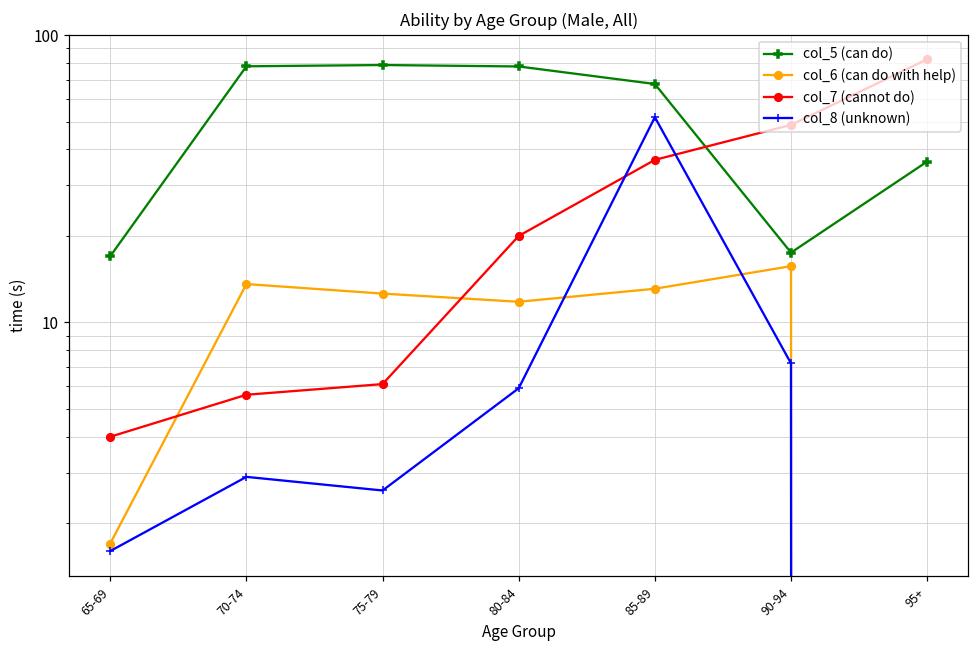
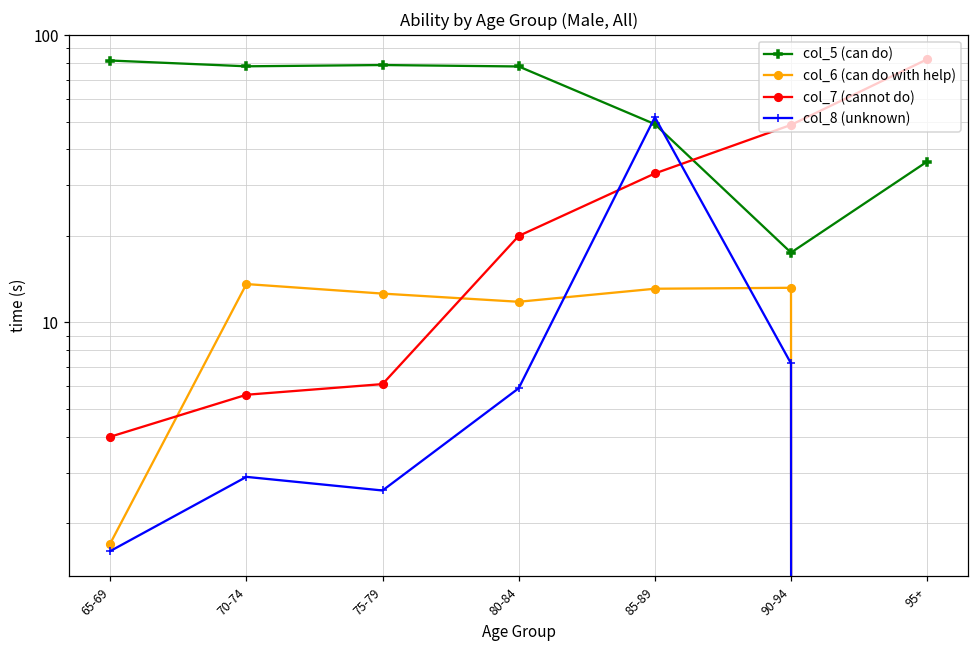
col_5 (can do), 65-69: 17 -> 82
col_5 (can do), 85-89: 68 -> 49
col_7 (cannot do), 85-89: 37 -> 33
col_6 (can do with help), 90-94: 16 -> 13
